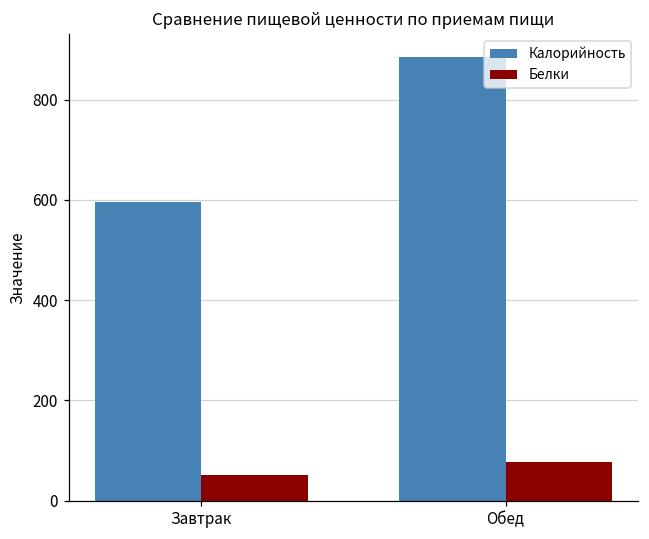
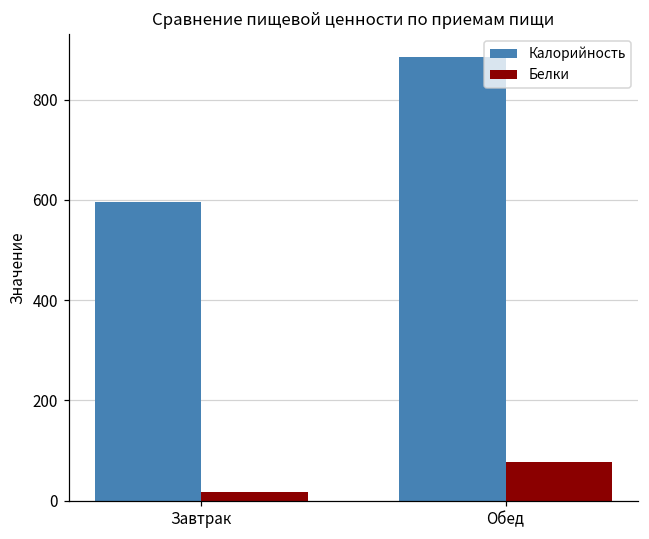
Белки, Завтрак: 50 -> 20
